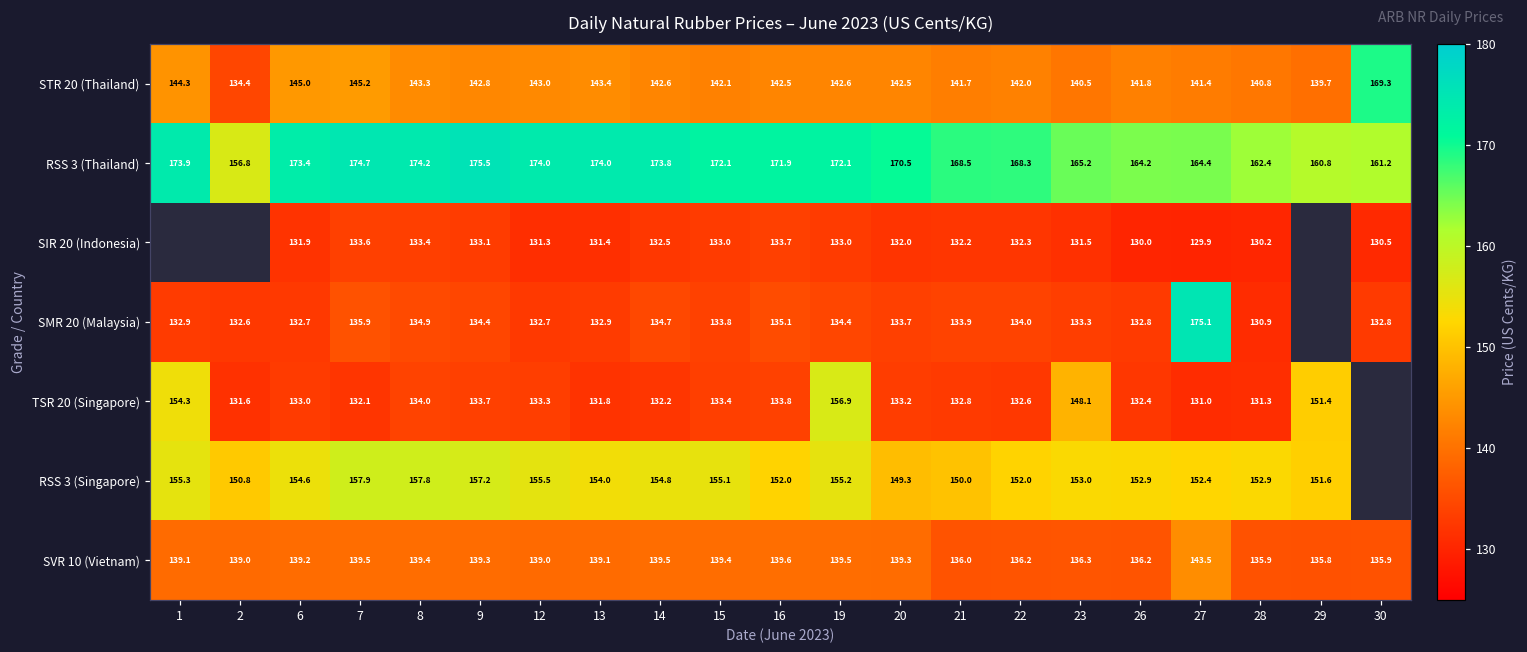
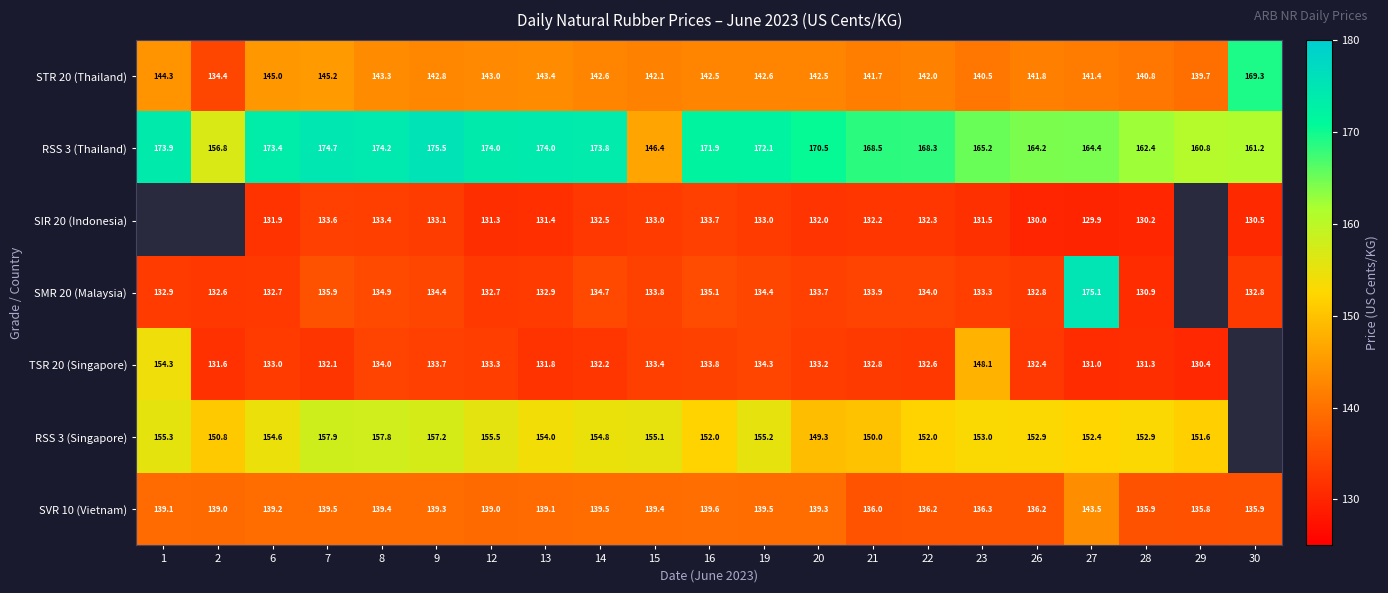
RSS 3 (Thailand), 15: 172.1 -> 146.4
TSR 20 (Singapore), 19: 156.9 -> 134.3
TSR 20 (Singapore), 29: 151.4 -> 130.4
